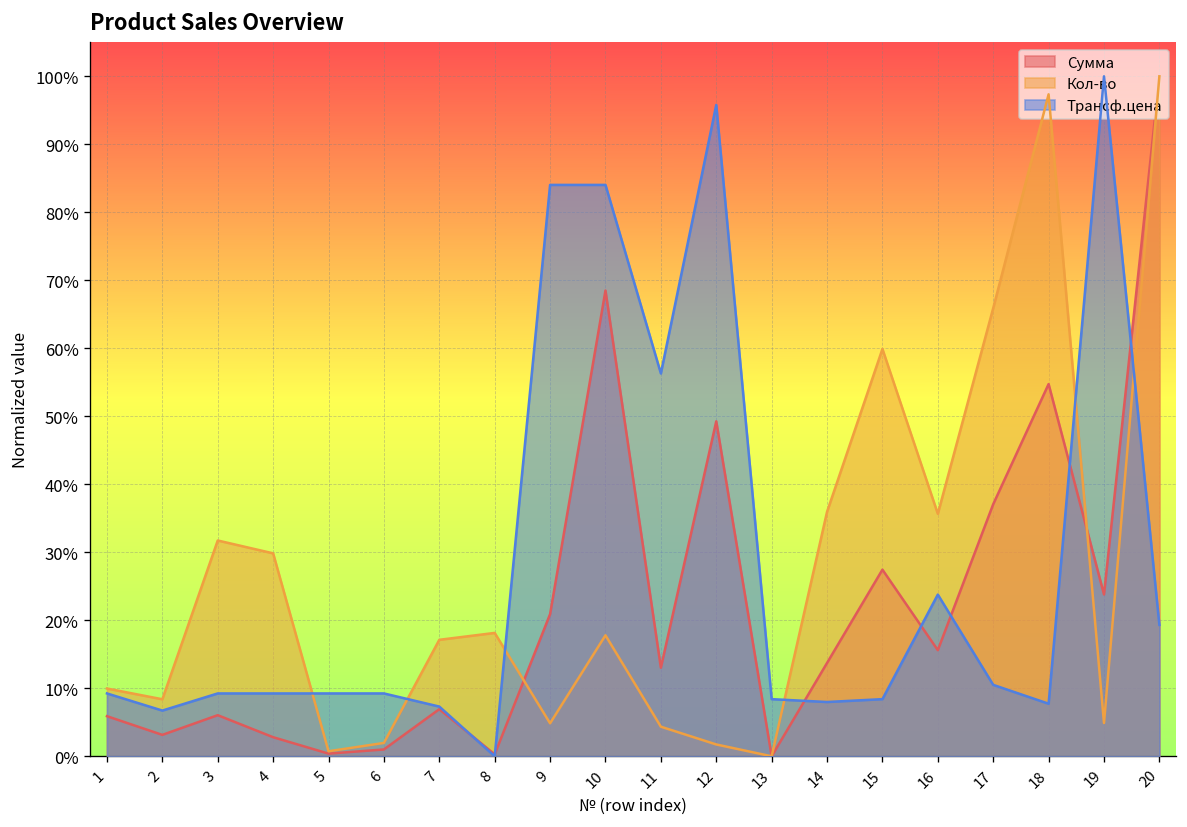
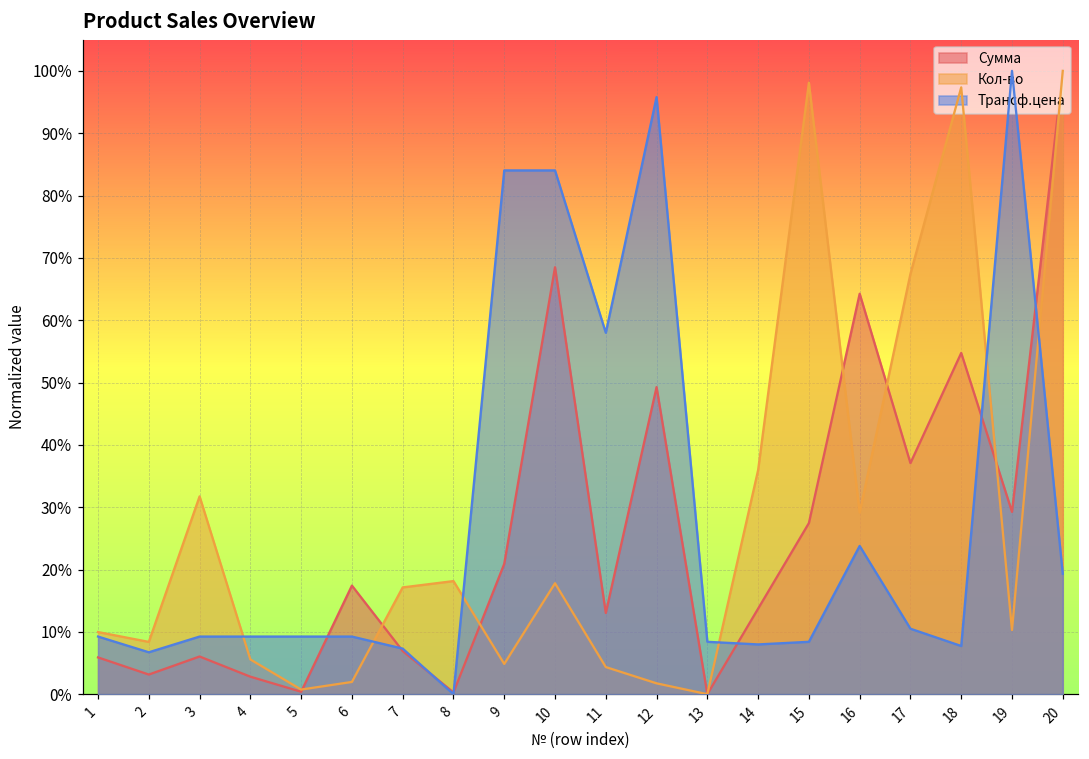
Кол-во, 4: 30% -> 6%
Сумма, 6: 1% -> 17%
Трансф.цена, 11: 56% -> 58%
Кол-во, 15: 60% -> 98%
Сумма, 16: 16% -> 64%
Кол-во, 16: 36% -> 29%
Кол-во, 17: 66% -> 67%
Сумма, 19: 24% -> 29%
Кол-во, 19: 5% -> 10%
